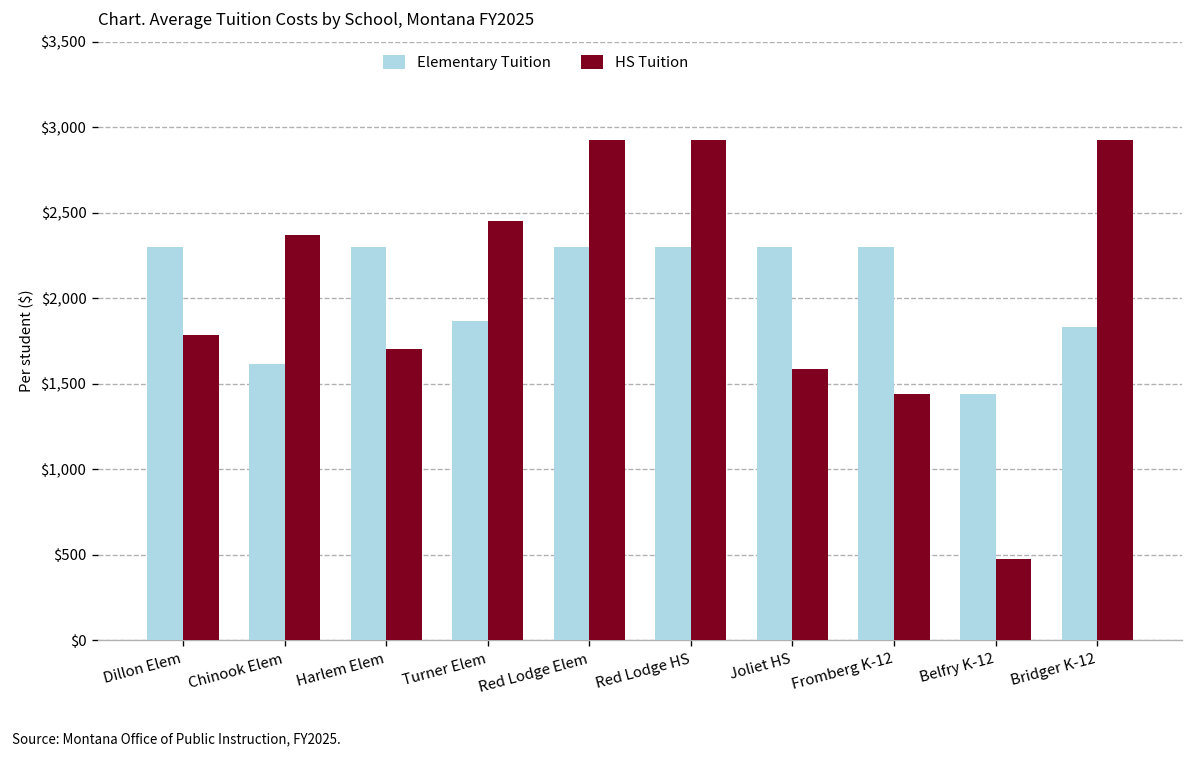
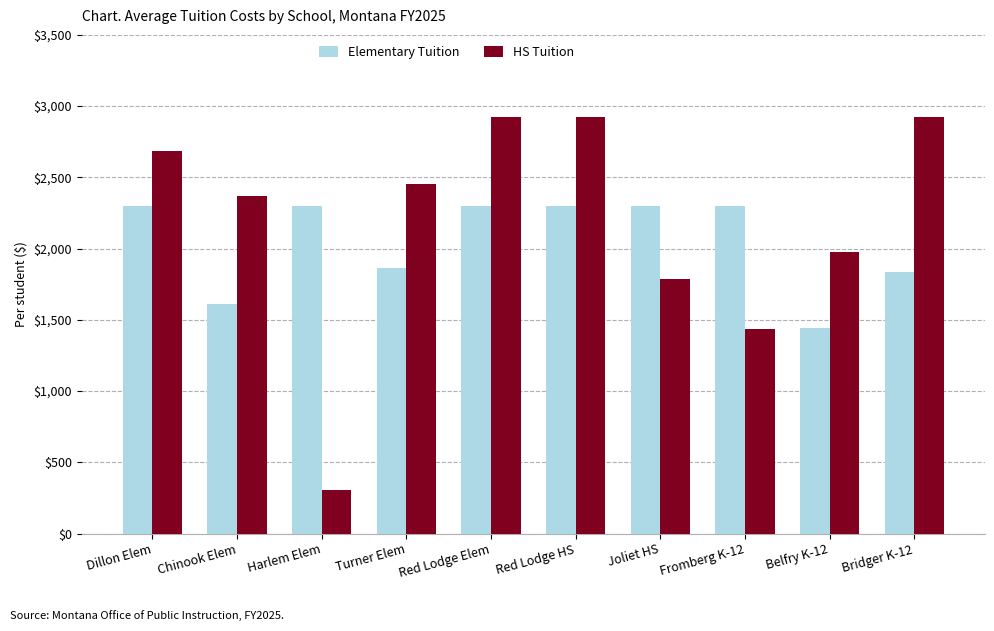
HS Tuition, Dillon Elem: $1,780 -> $2,690
HS Tuition, Harlem Elem: $1,700 -> $300
HS Tuition, Joliet HS: $1,590 -> $1,790
HS Tuition, Belfry K-12: $480 -> $1,970
